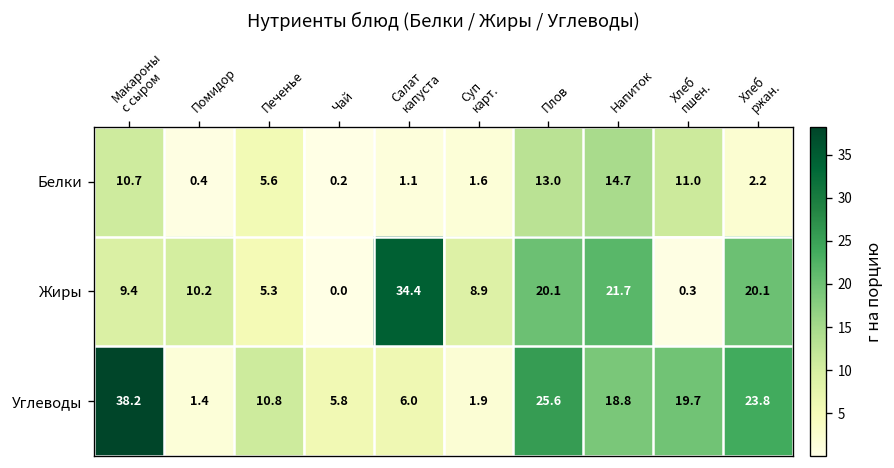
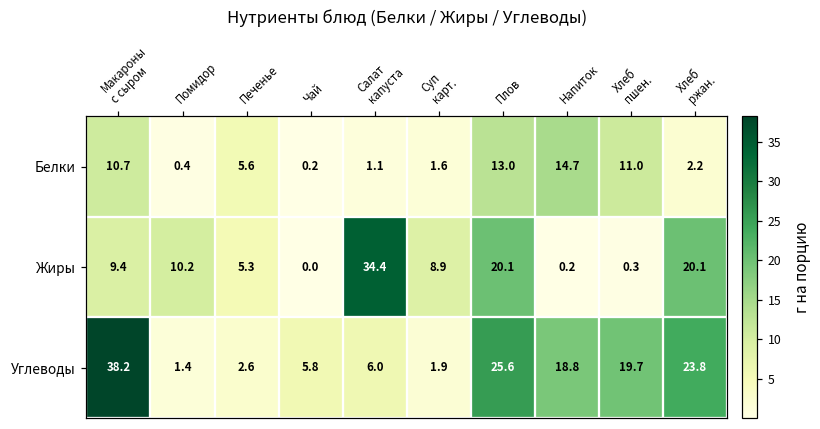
Жиры, Напиток: 21.7 -> 0.2
Углеводы, Печенье: 10.8 -> 2.6
